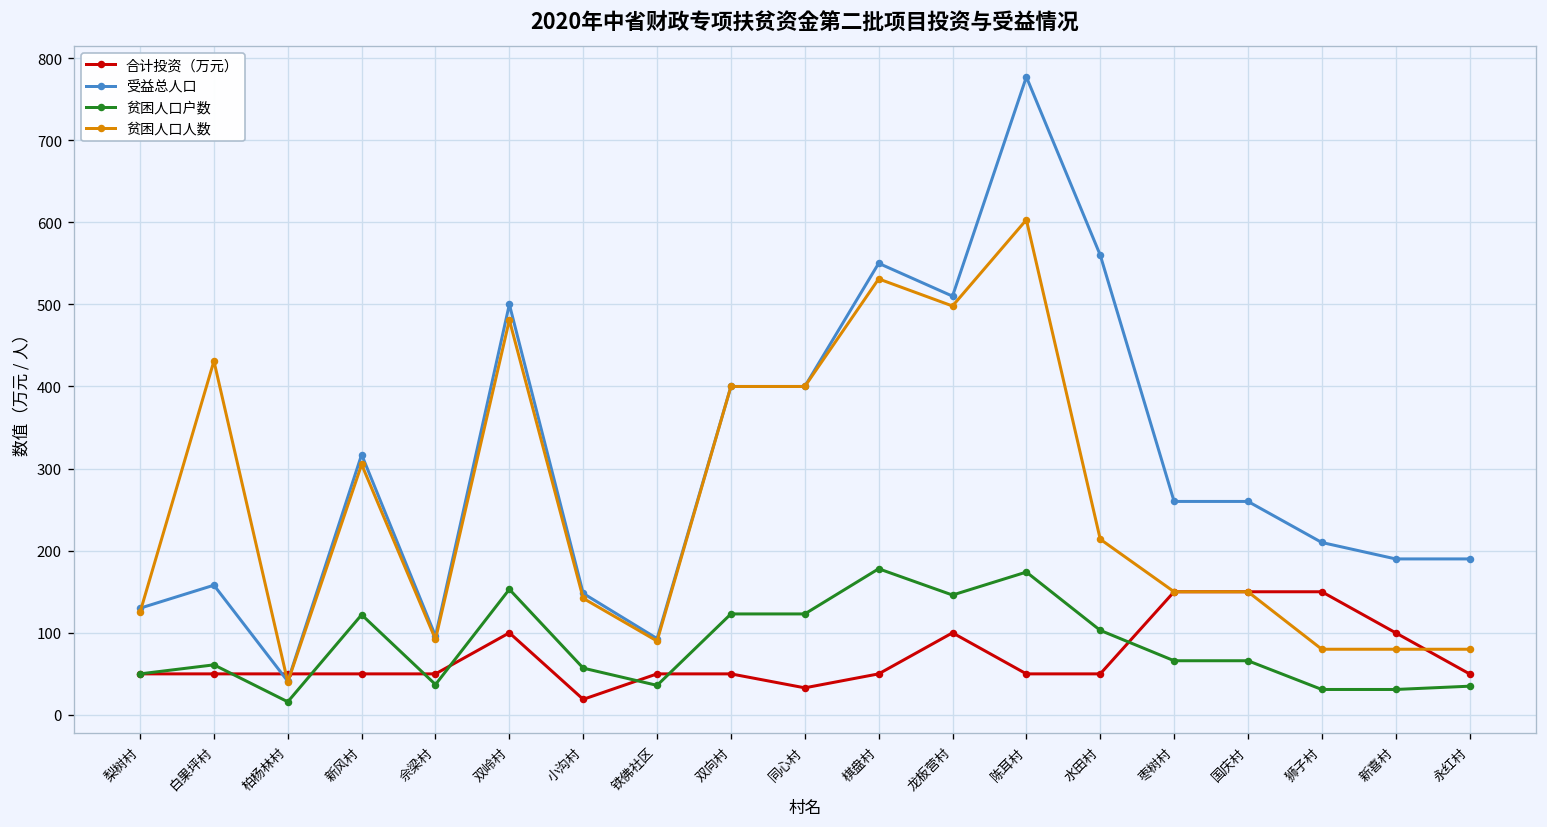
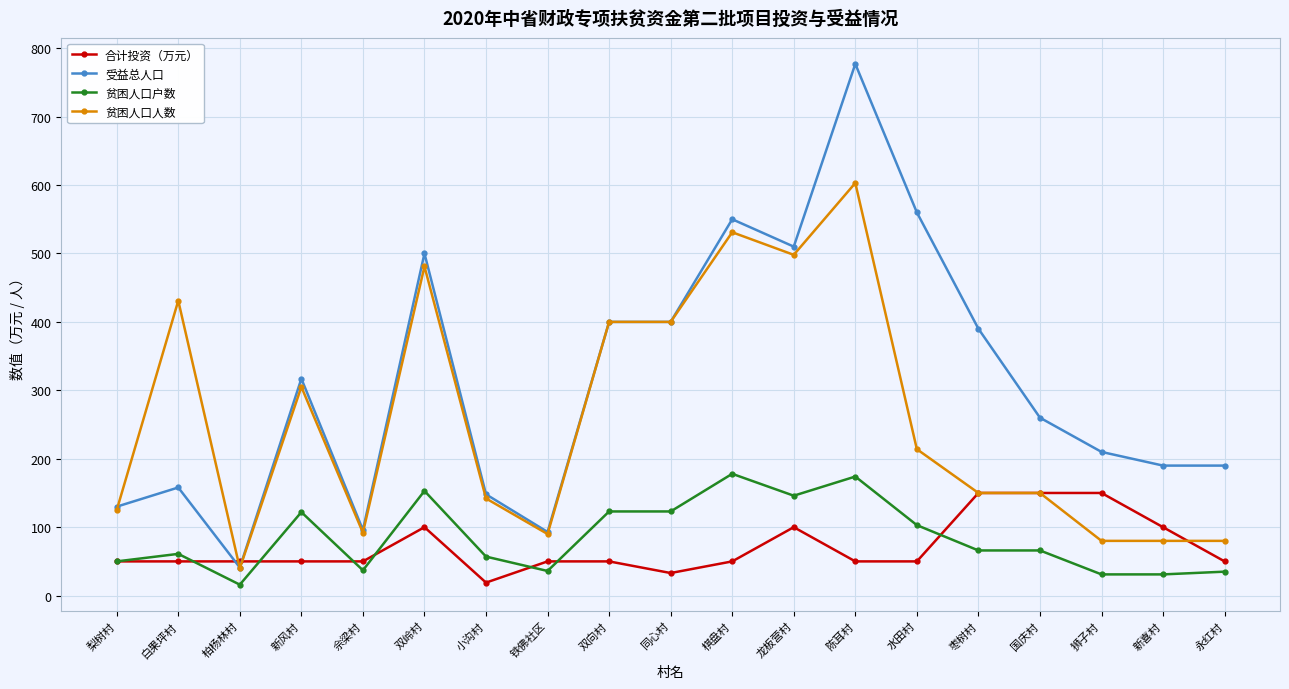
受益总人口, 枣树村: 260 -> 390
